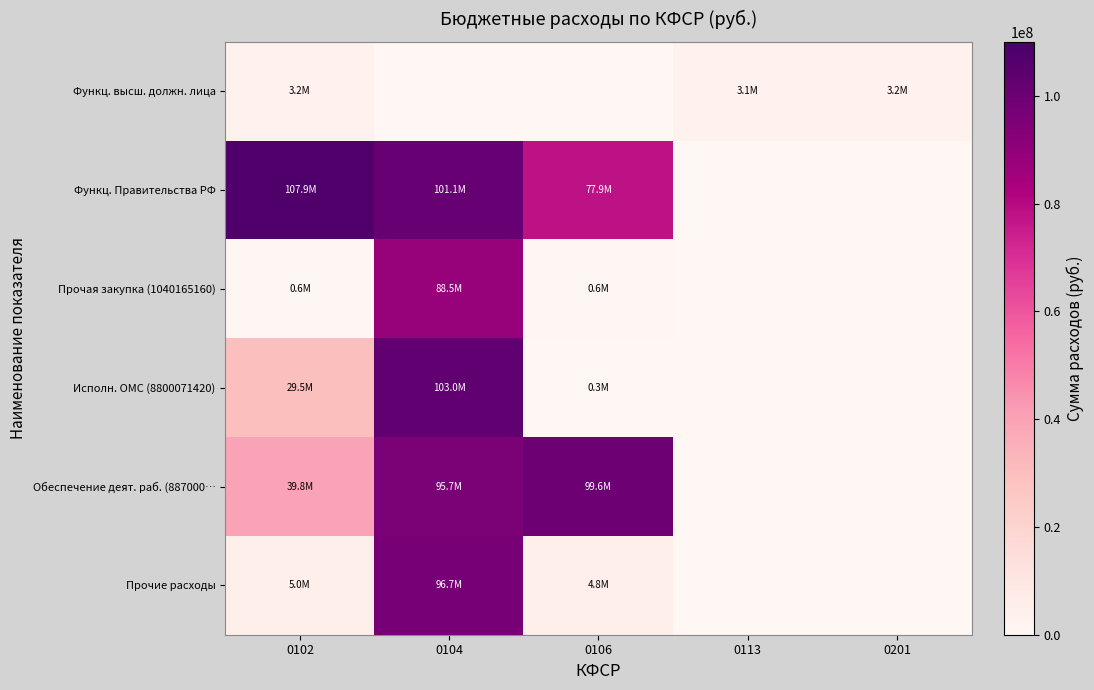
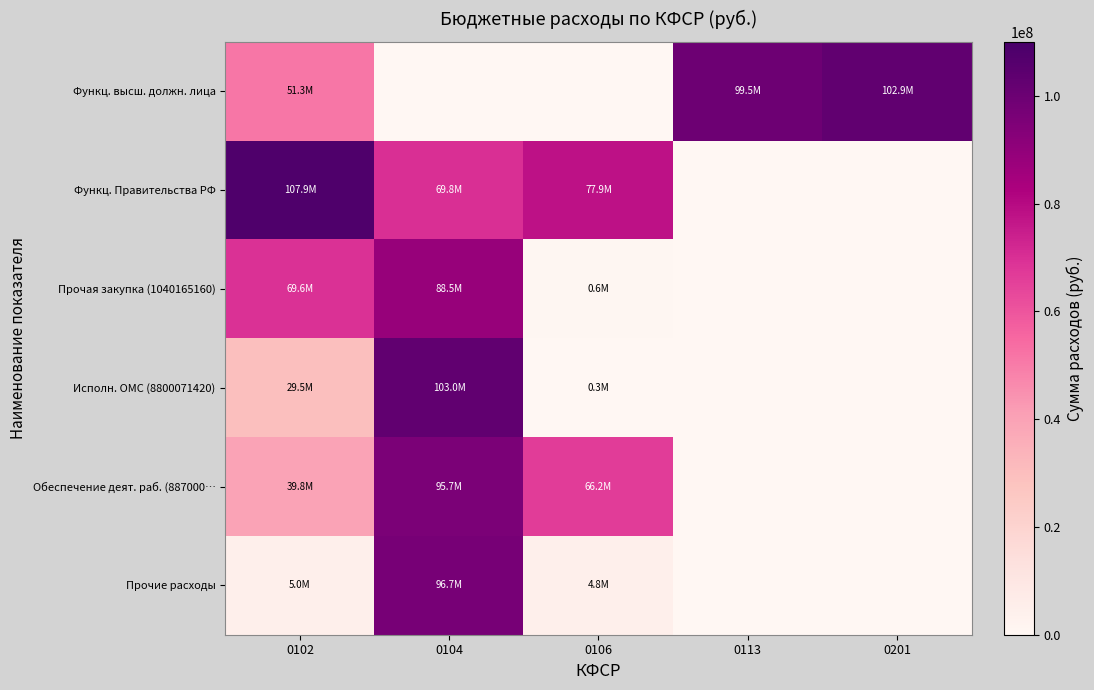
Функц. высш. должн. лица, 0102: 3.2M -> 51.3M
Функц. высш. должн. лица, 0113: 3.1M -> 99.5M
Функц. высш. должн. лица, 0201: 3.2M -> 102.9M
Функц. Правительства РФ, 0104: 101.1M -> 69.8M
Прочая закупка (1040165160), 0102: 0.6M -> 69.6M
Обеспечение деят. раб. (887000…, 0106: 99.6M -> 66.2M
